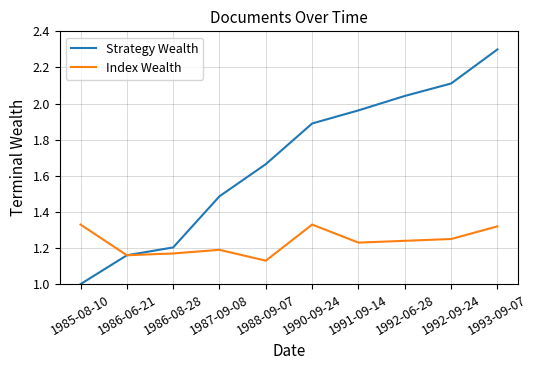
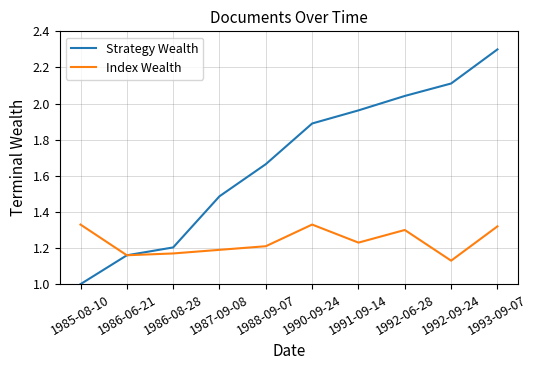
Index Wealth, 1988-09-07: 1.13 -> 1.21
Index Wealth, 1992-06-28: 1.24 -> 1.30
Index Wealth, 1992-09-24: 1.25 -> 1.13
